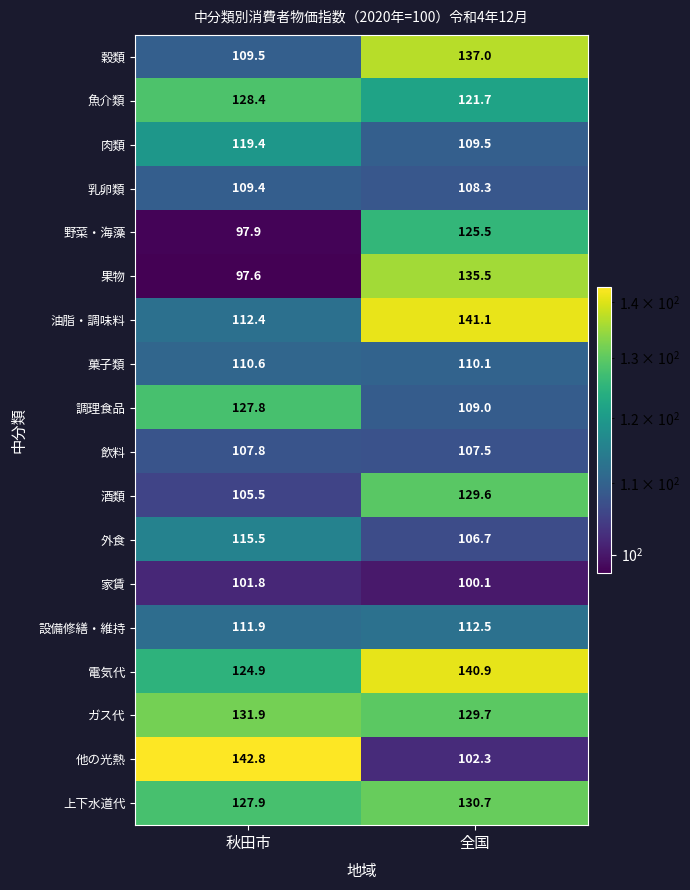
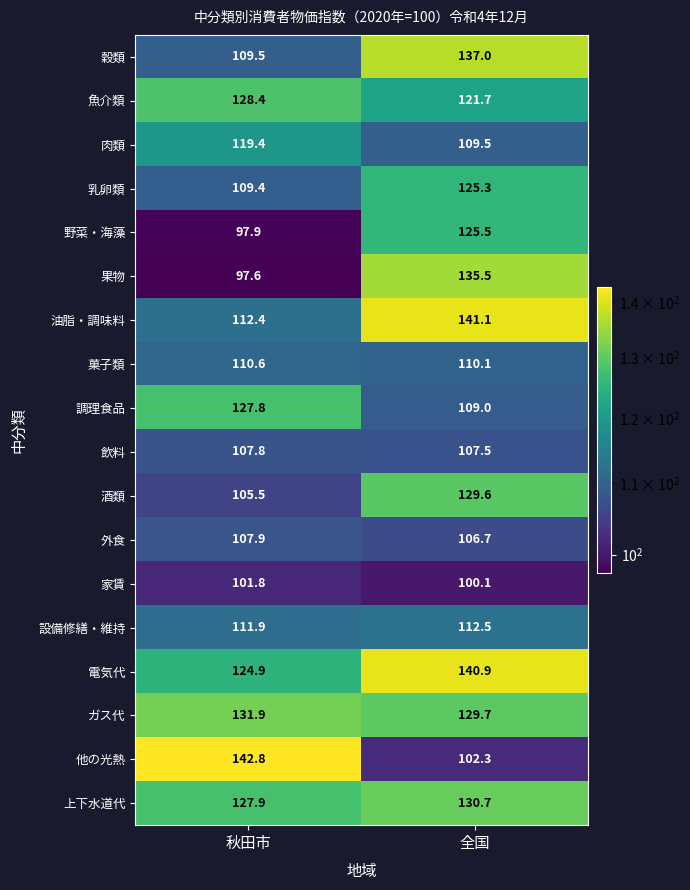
乳卵類, 全国: 108.3 -> 125.3
外食, 秋田市: 115.5 -> 107.9
